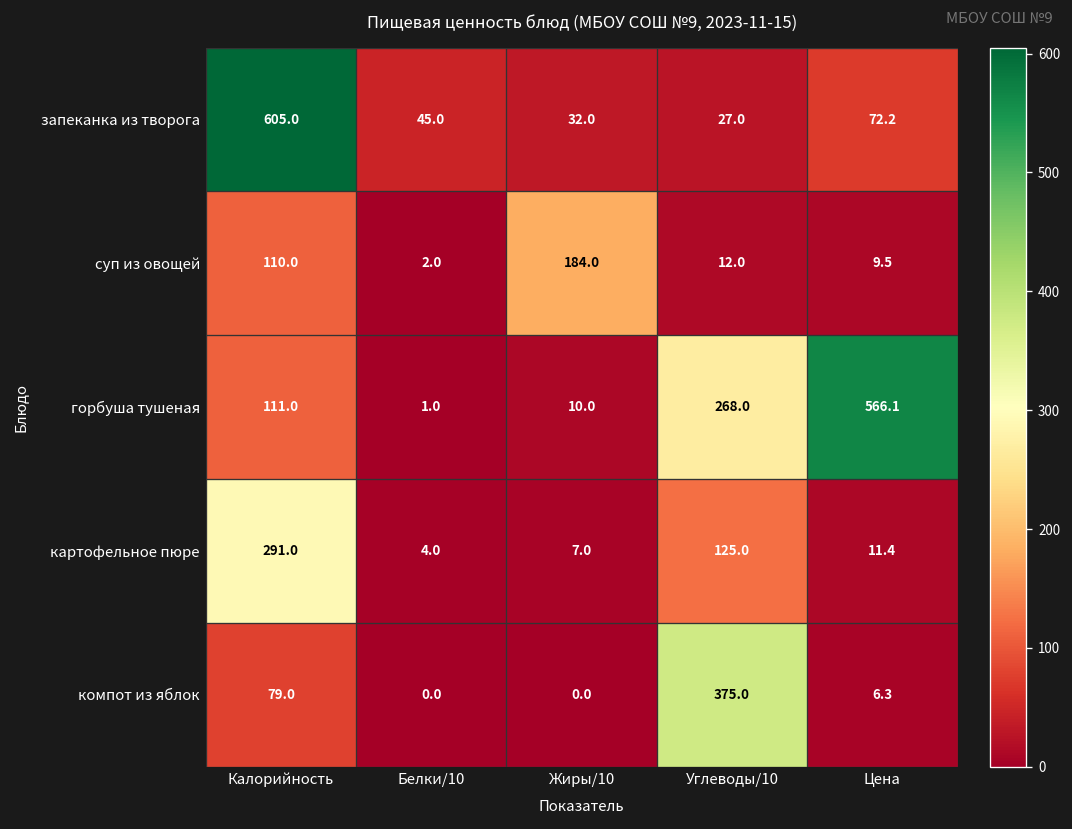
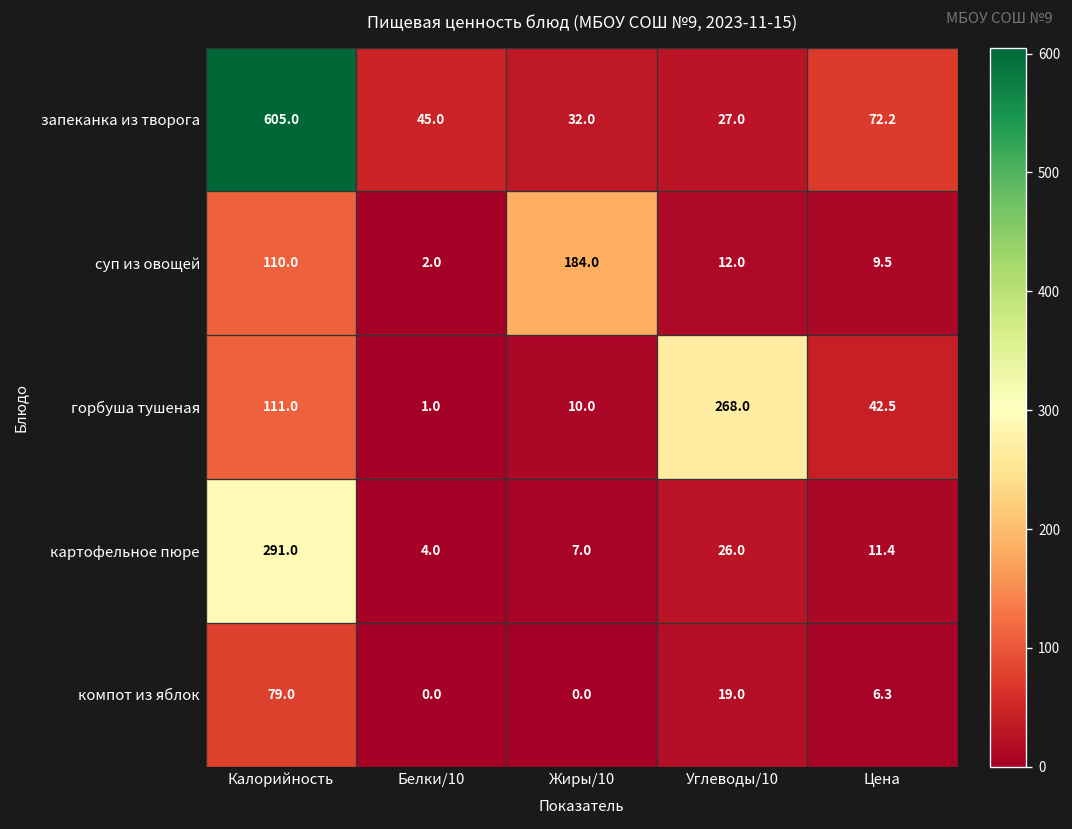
горбуша тушеная, Цена: 566.1 -> 42.5
картофельное пюре, Углеводы/10: 125.0 -> 26.0
компот из яблок, Углеводы/10: 375.0 -> 19.0
